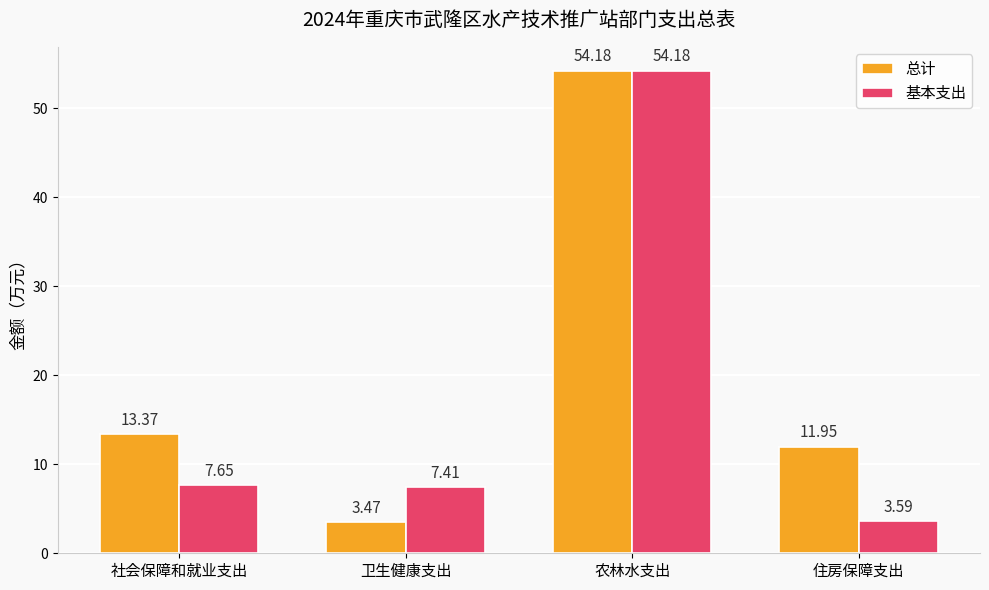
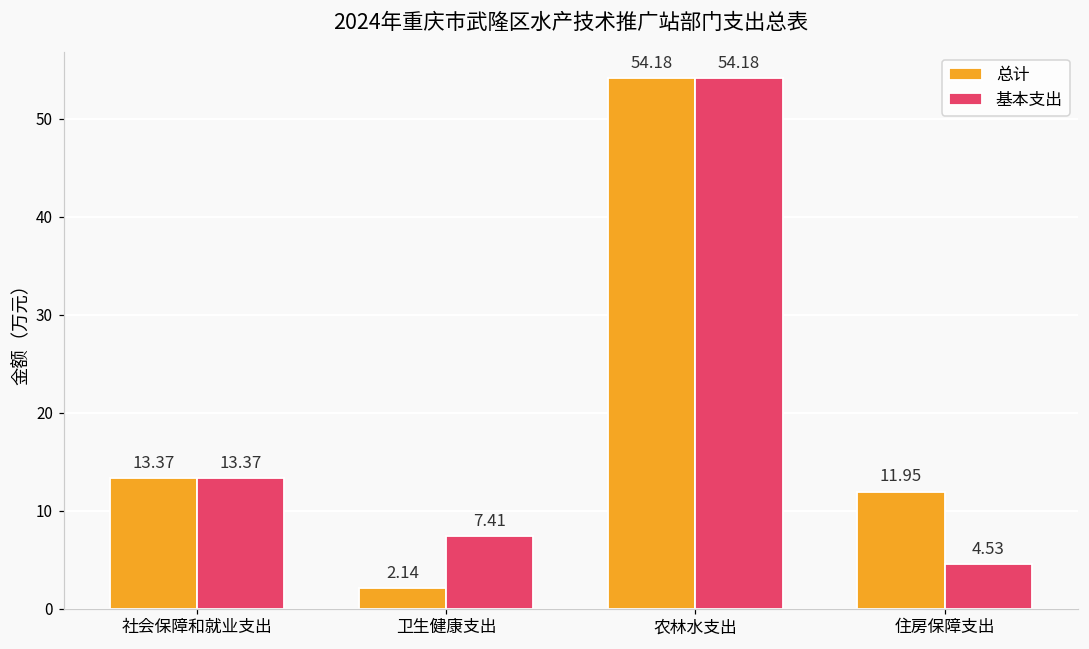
基本支出, 社会保障和就业支出: 7.65 -> 13.37
总计, 卫生健康支出: 3.47 -> 2.14
基本支出, 住房保障支出: 3.59 -> 4.53
